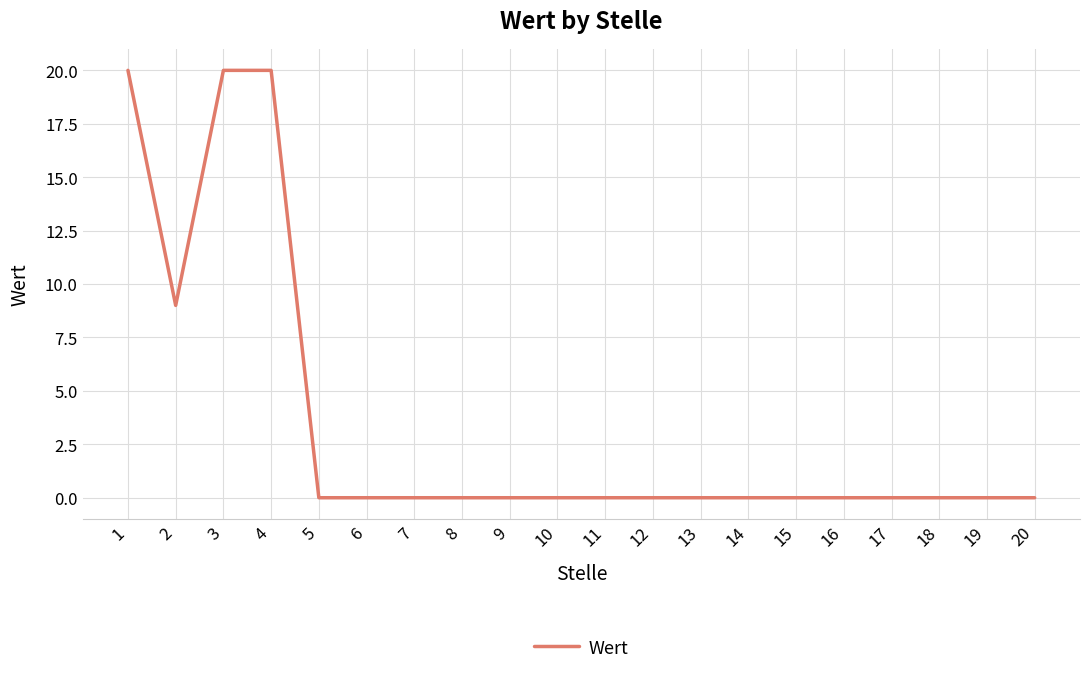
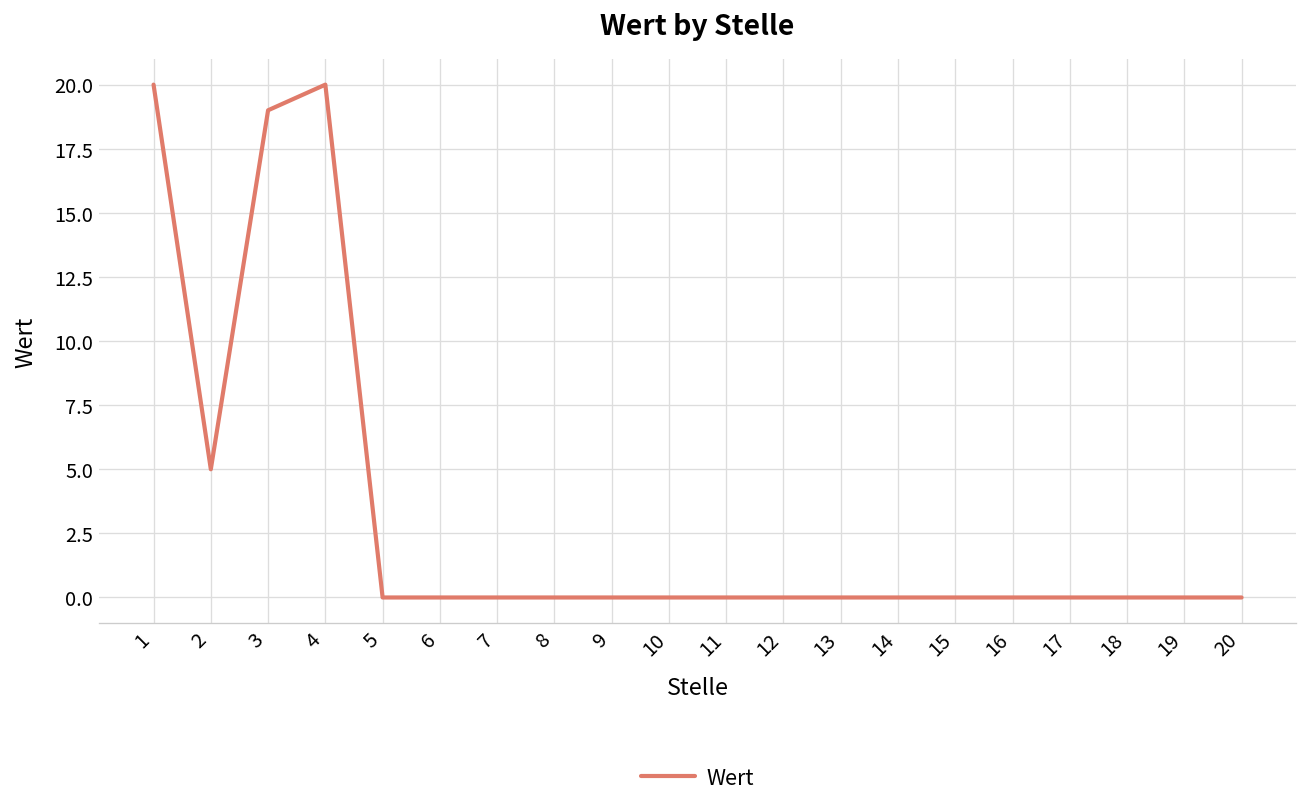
2: 9 -> 5
3: 20 -> 19
